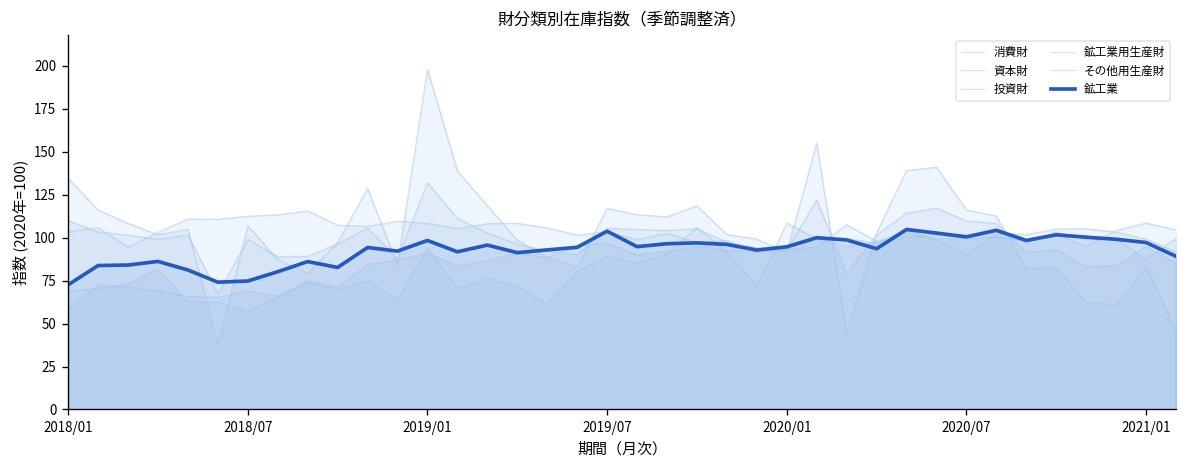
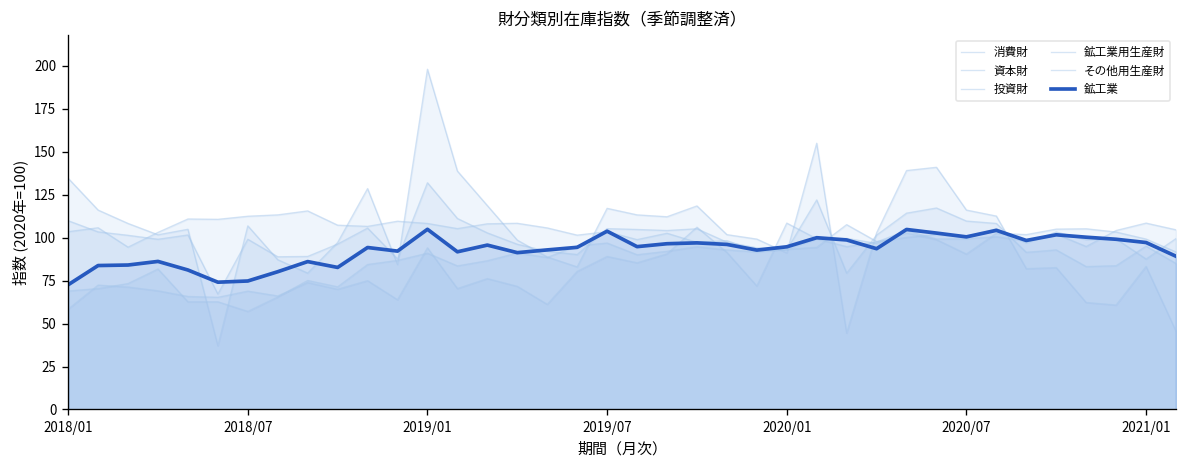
鉱工業, 2019/01: 98 -> 105
